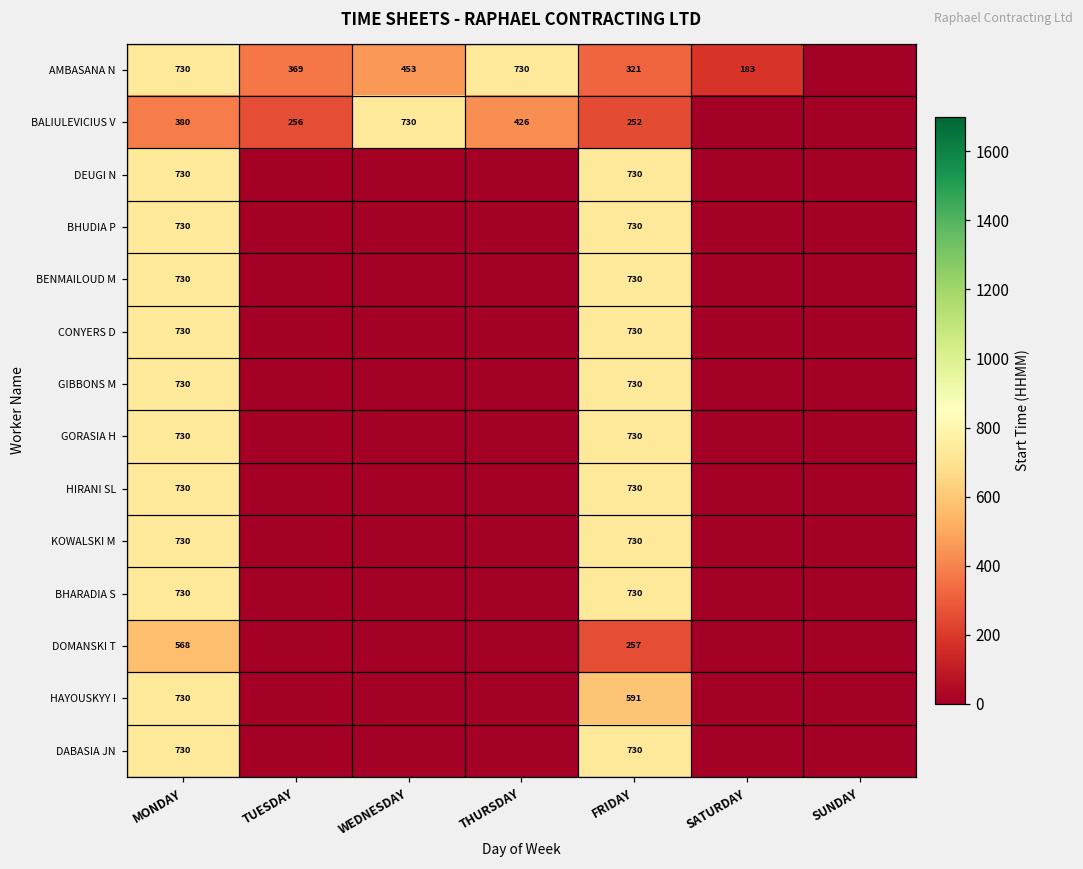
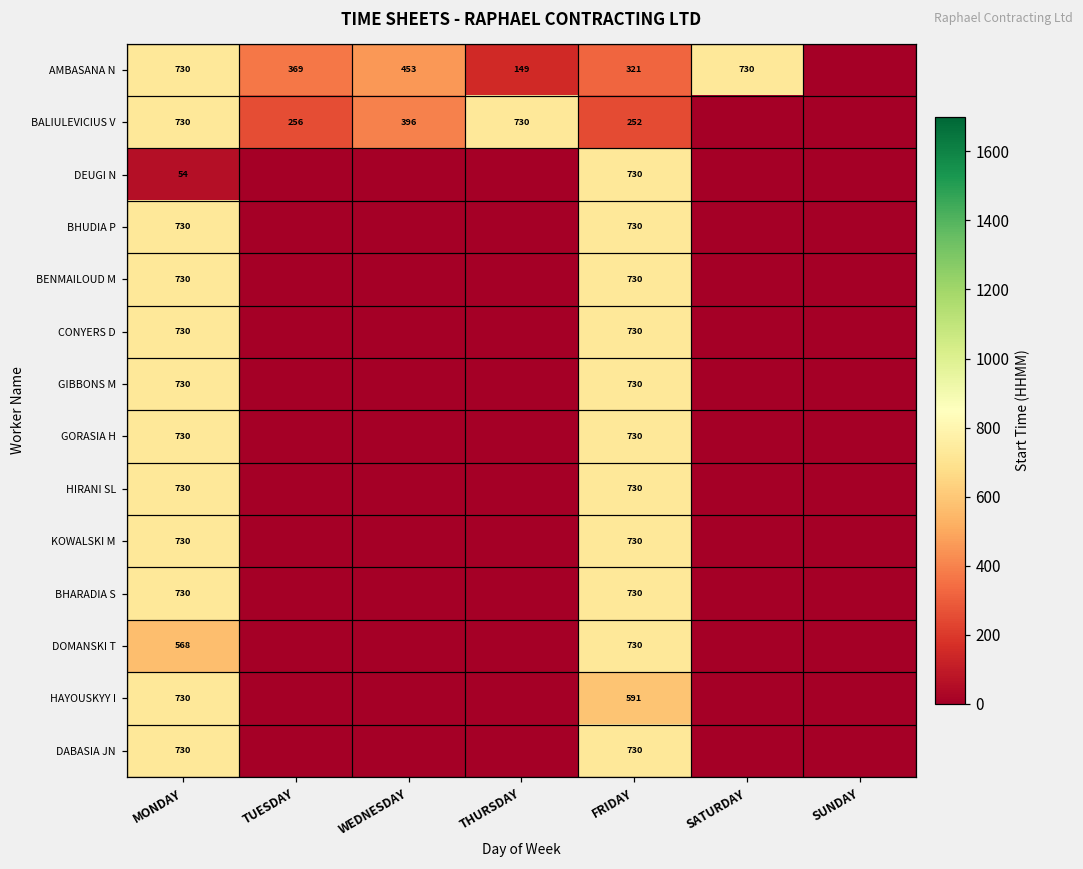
AMBASANA N, THURSDAY: 730 -> 149
AMBASANA N, SATURDAY: 183 -> 730
BALIULEVICIUS V, MONDAY: 380 -> 730
BALIULEVICIUS V, WEDNESDAY: 730 -> 396
BALIULEVICIUS V, THURSDAY: 426 -> 730
DEUGI N, MONDAY: 730 -> 54
DOMANSKI T, FRIDAY: 257 -> 730
